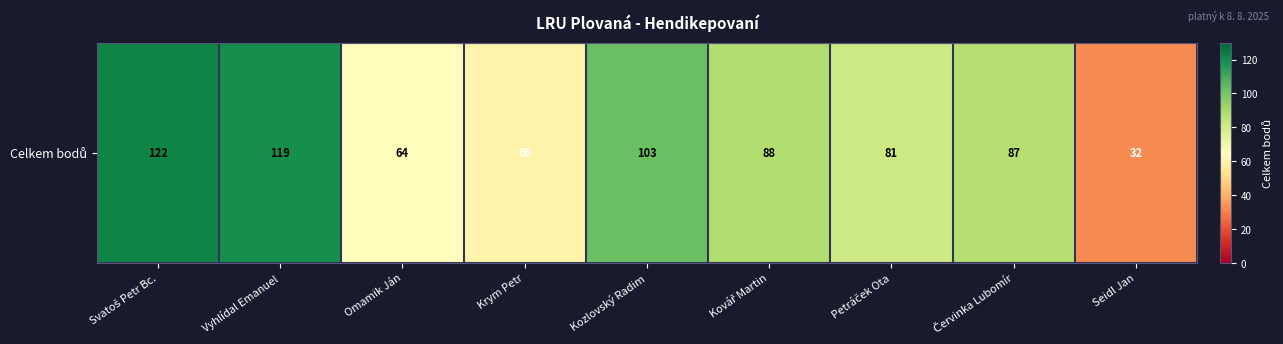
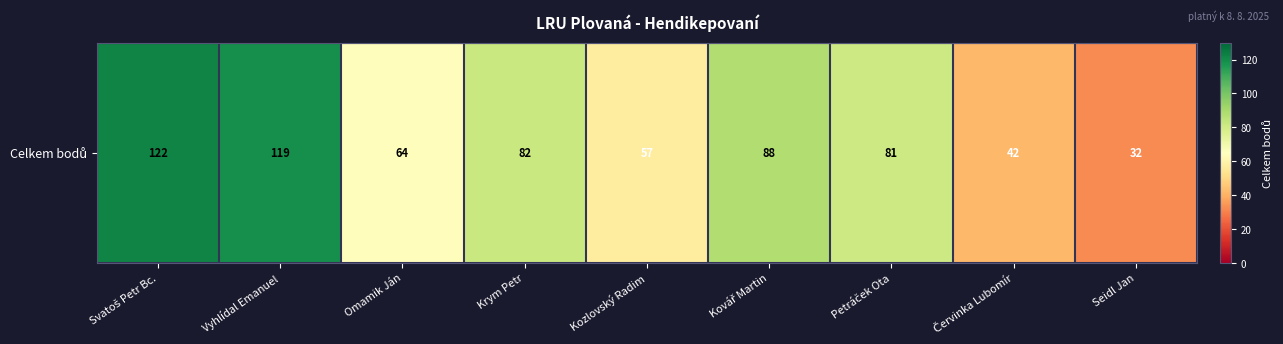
Celkem bodů, Krym Petr: 60 -> 82
Celkem bodů, Kozlovský Radim: 103 -> 57
Celkem bodů, Červinka Lubomír: 87 -> 42
